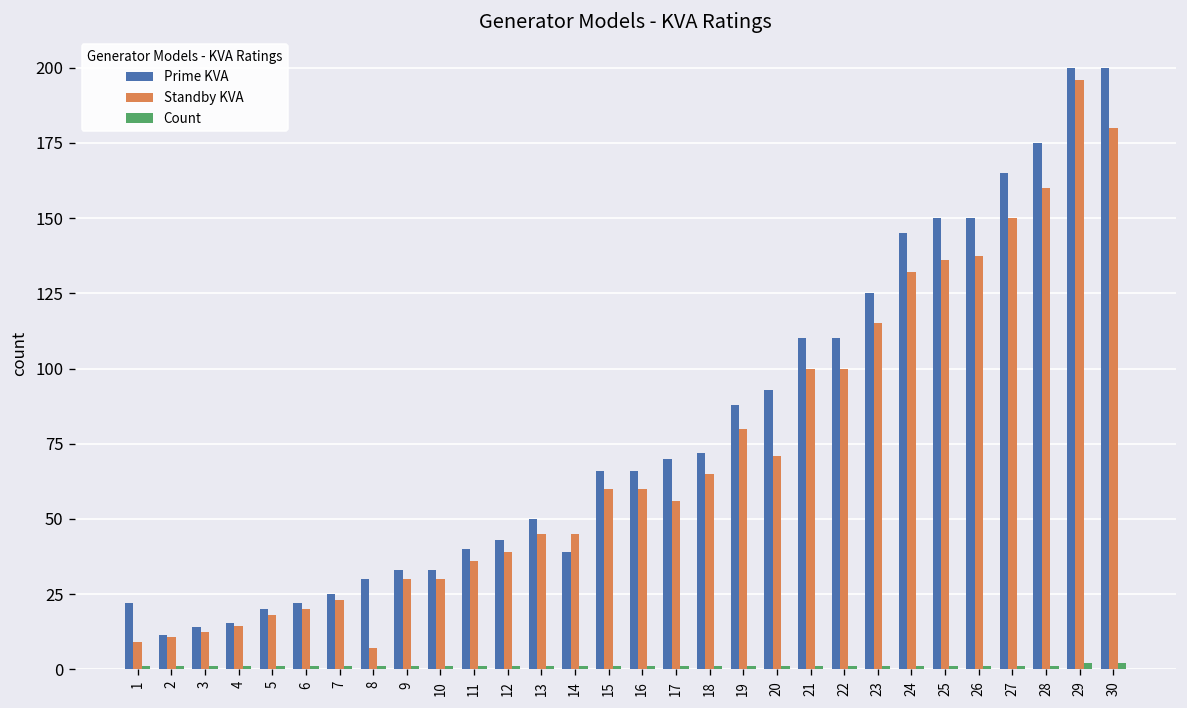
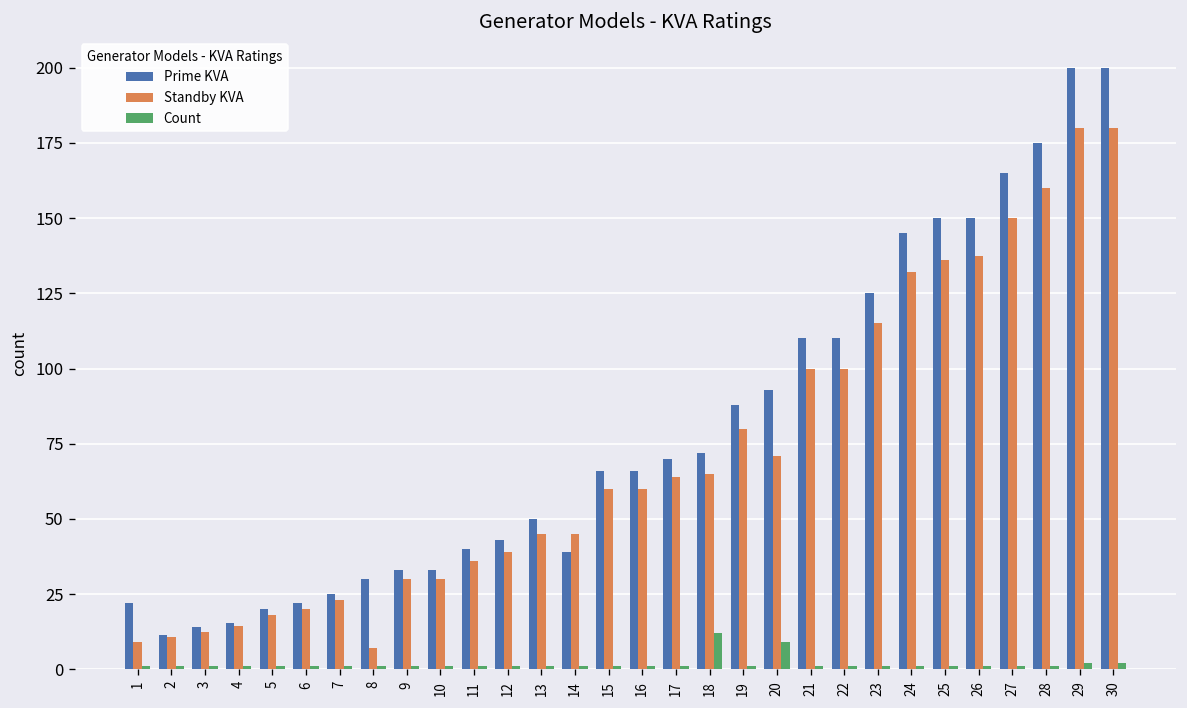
Standby KVA, 17: 56 -> 64
Count, 18: 1 -> 12
Count, 20: 1 -> 9
Standby KVA, 29: 196 -> 180
